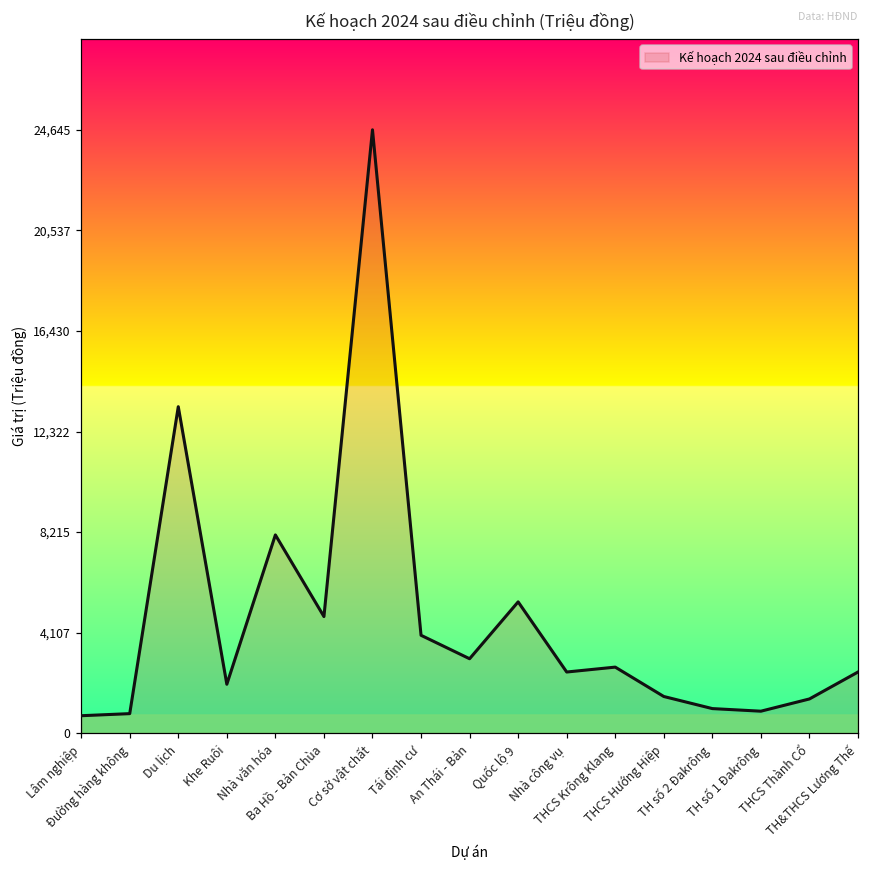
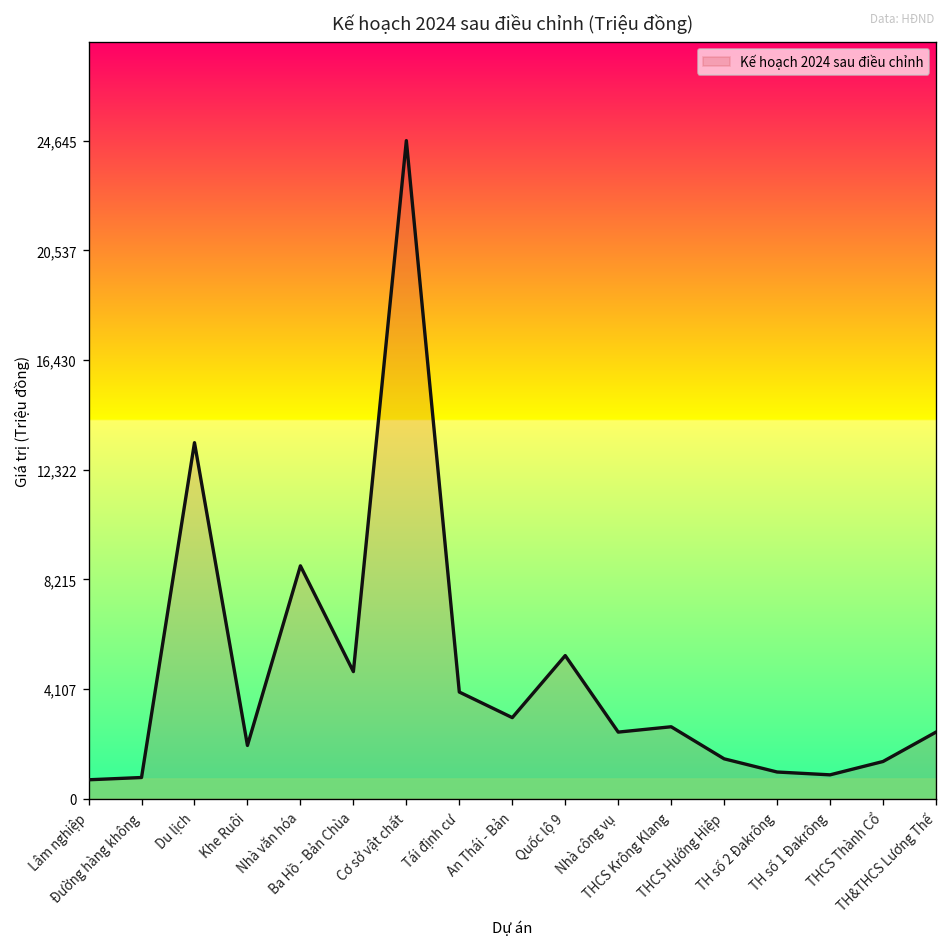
Kế hoạch 2024 sau điều chỉnh, Nhà văn hóa: 8,100 -> 8,700
